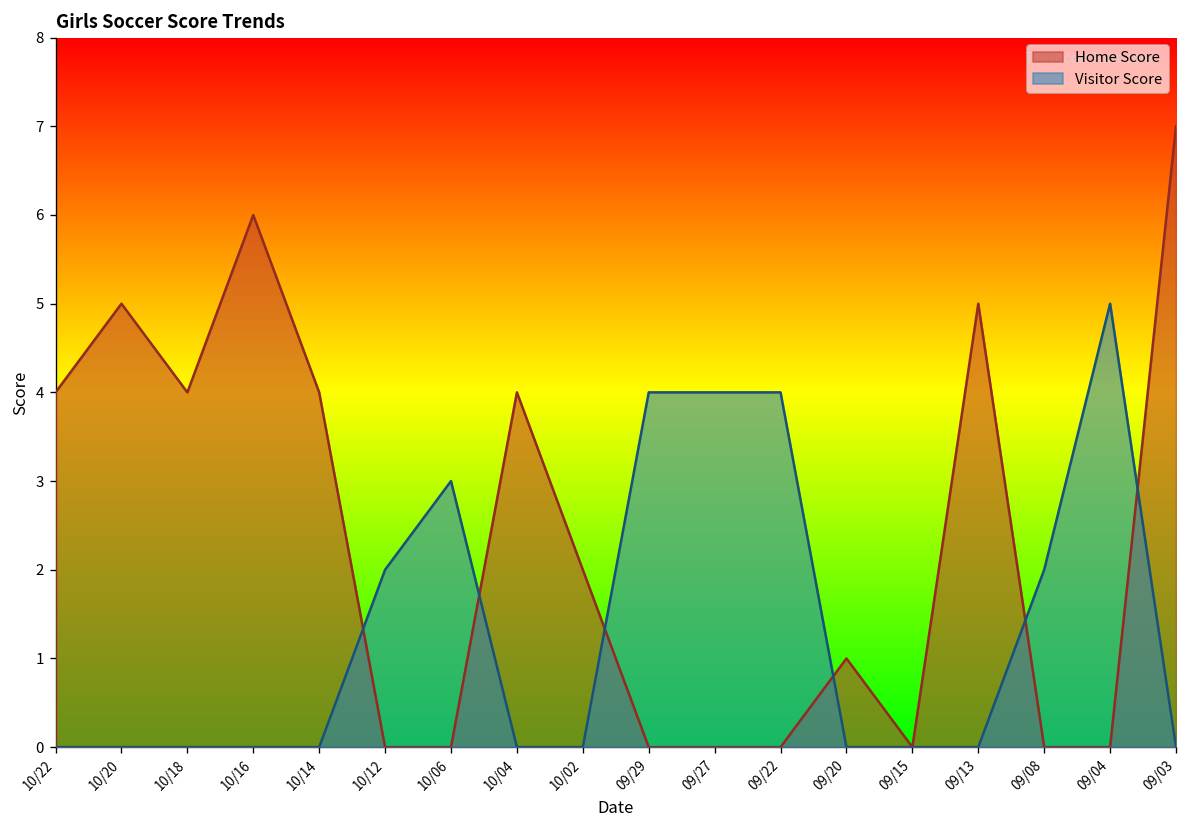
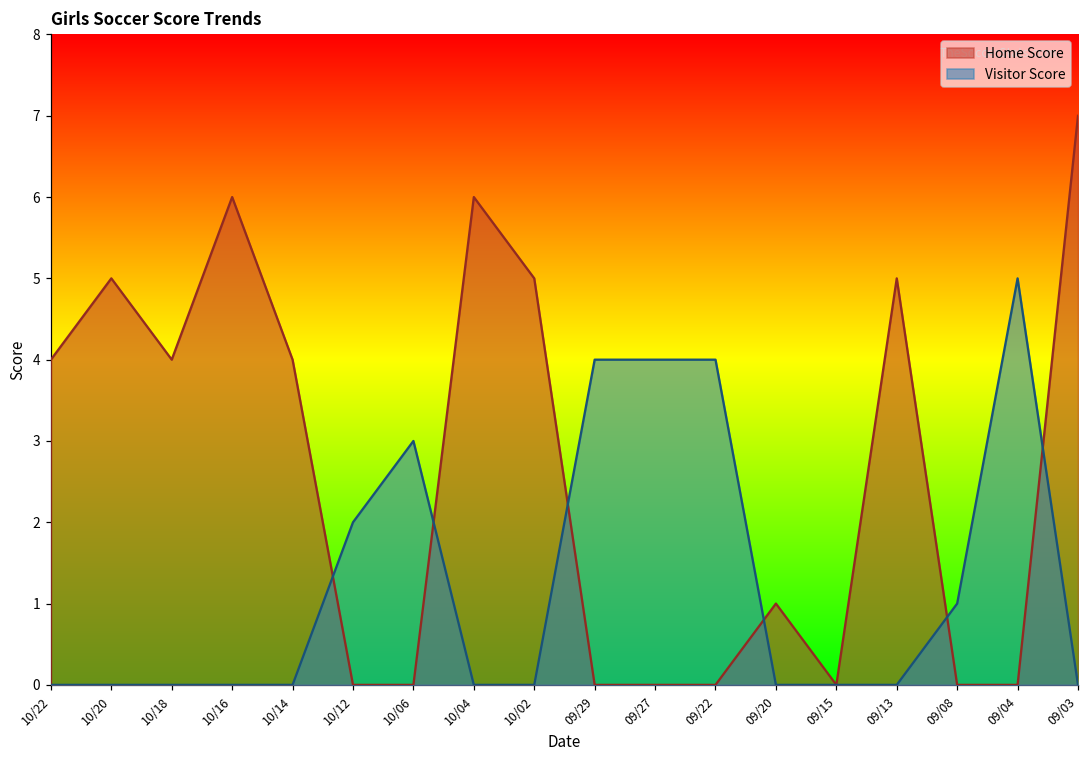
Home Score, 10/04: 4 -> 6
Home Score, 10/02: 2 -> 5
Visitor Score, 09/08: 2 -> 1
